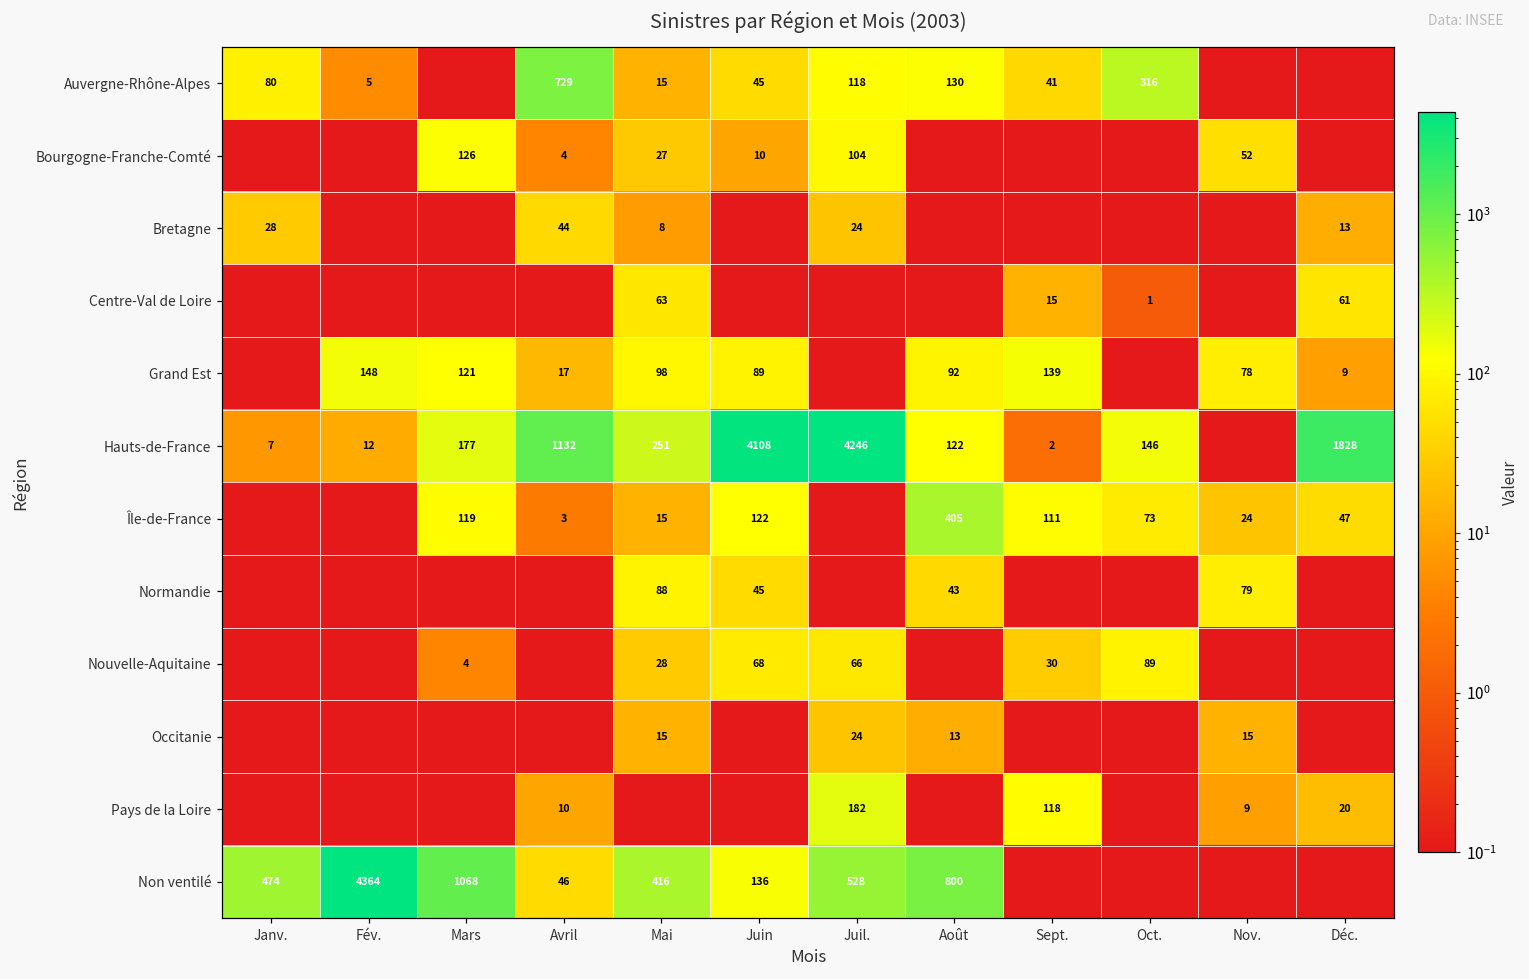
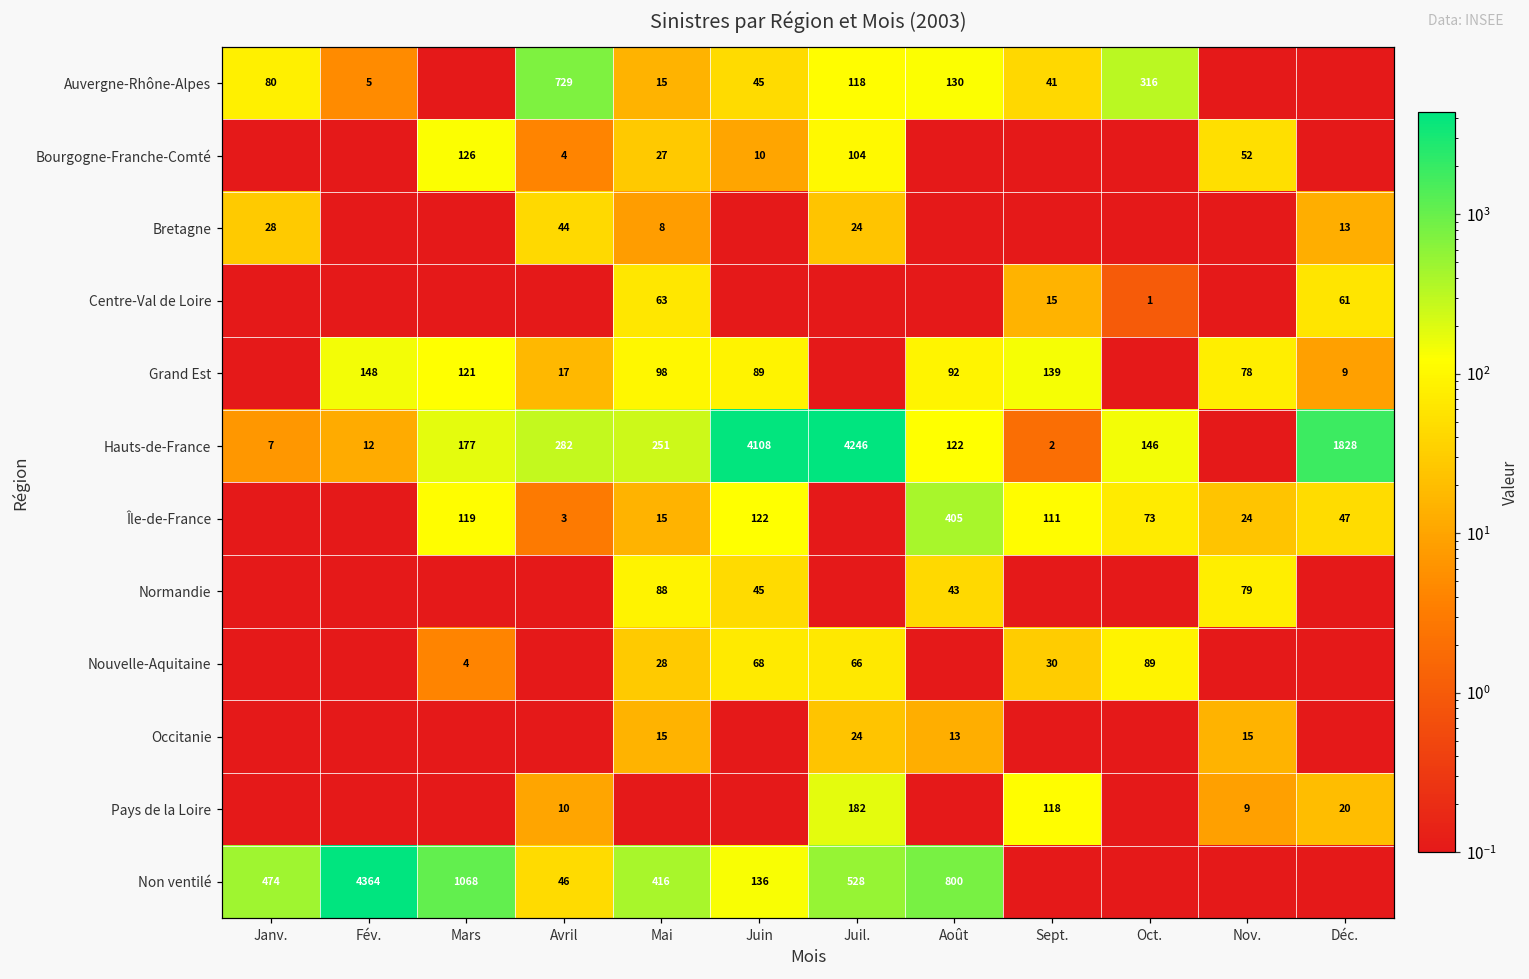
Hauts-de-France, Avril: 1132 -> 282
